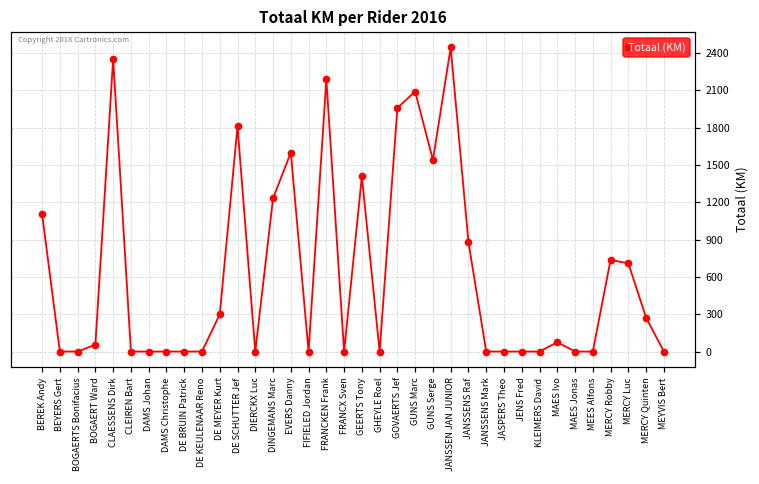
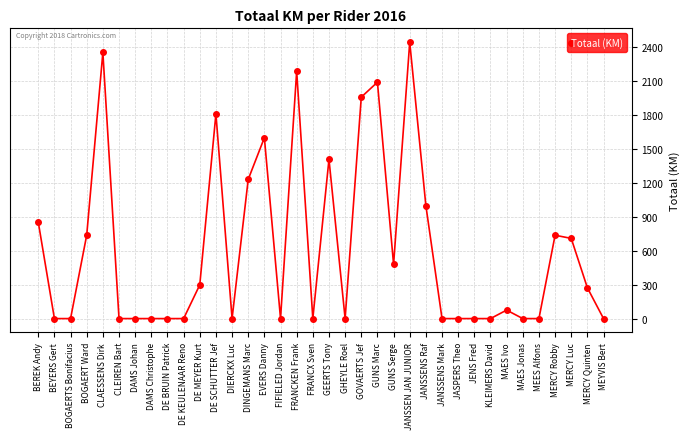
BEREK Andy: 1110 -> 850
BOGAERT Ward: 60 -> 740
GUNS Serge: 1540 -> 480
JANSSENS Raf: 880 -> 1000
